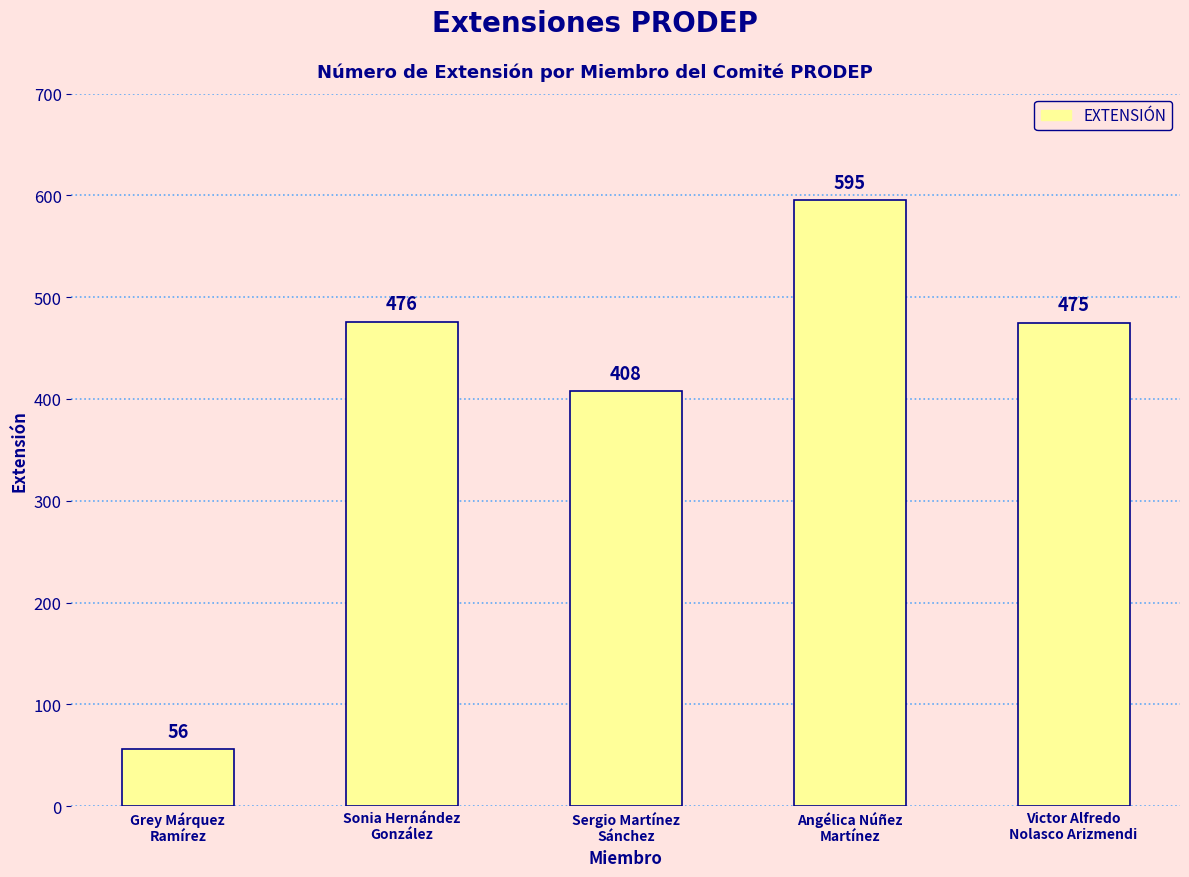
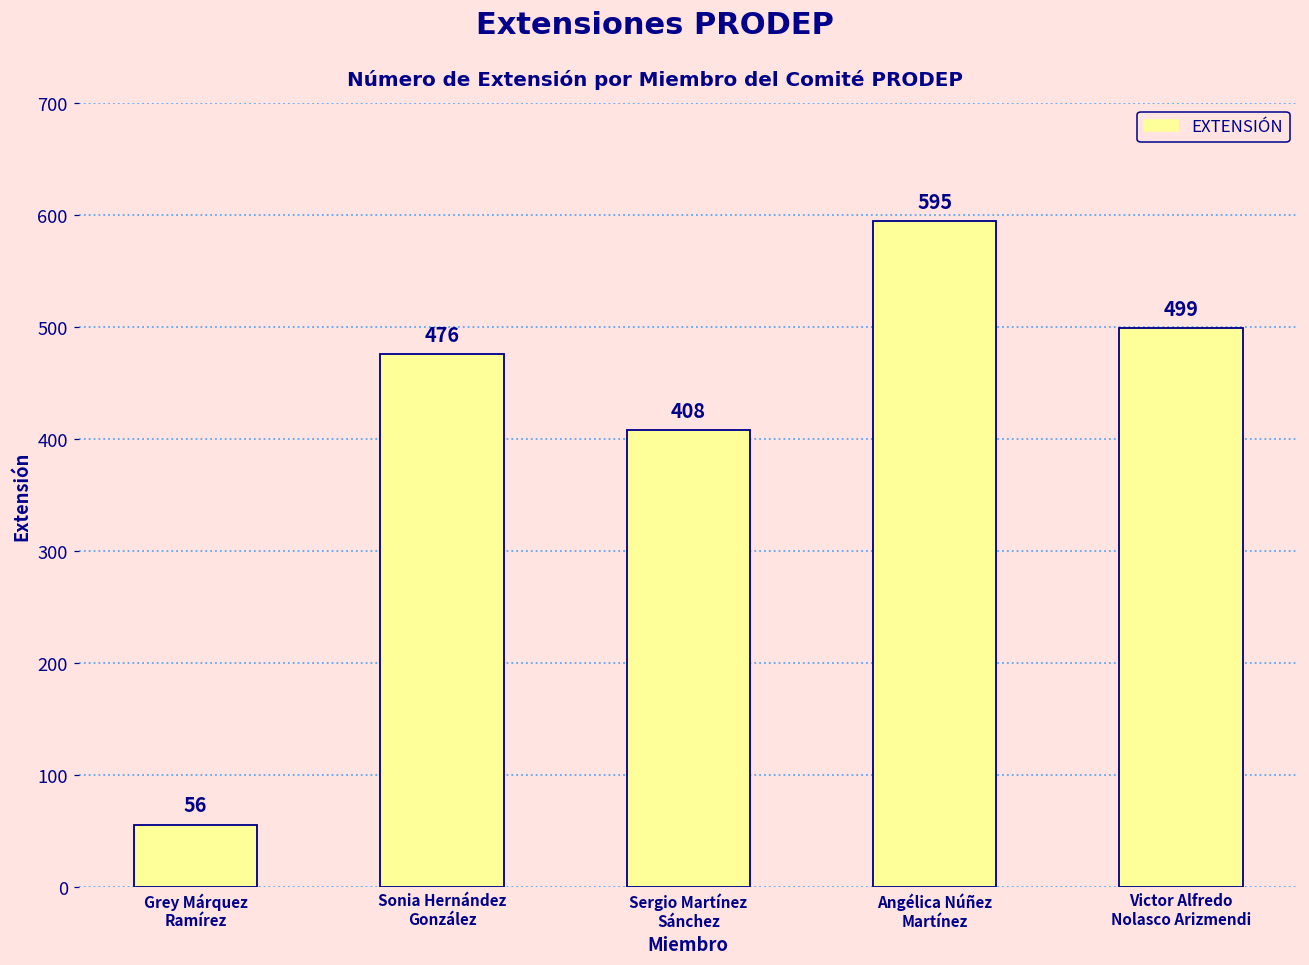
Victor Alfredo Nolasco Arizmendi: 475 -> 499
